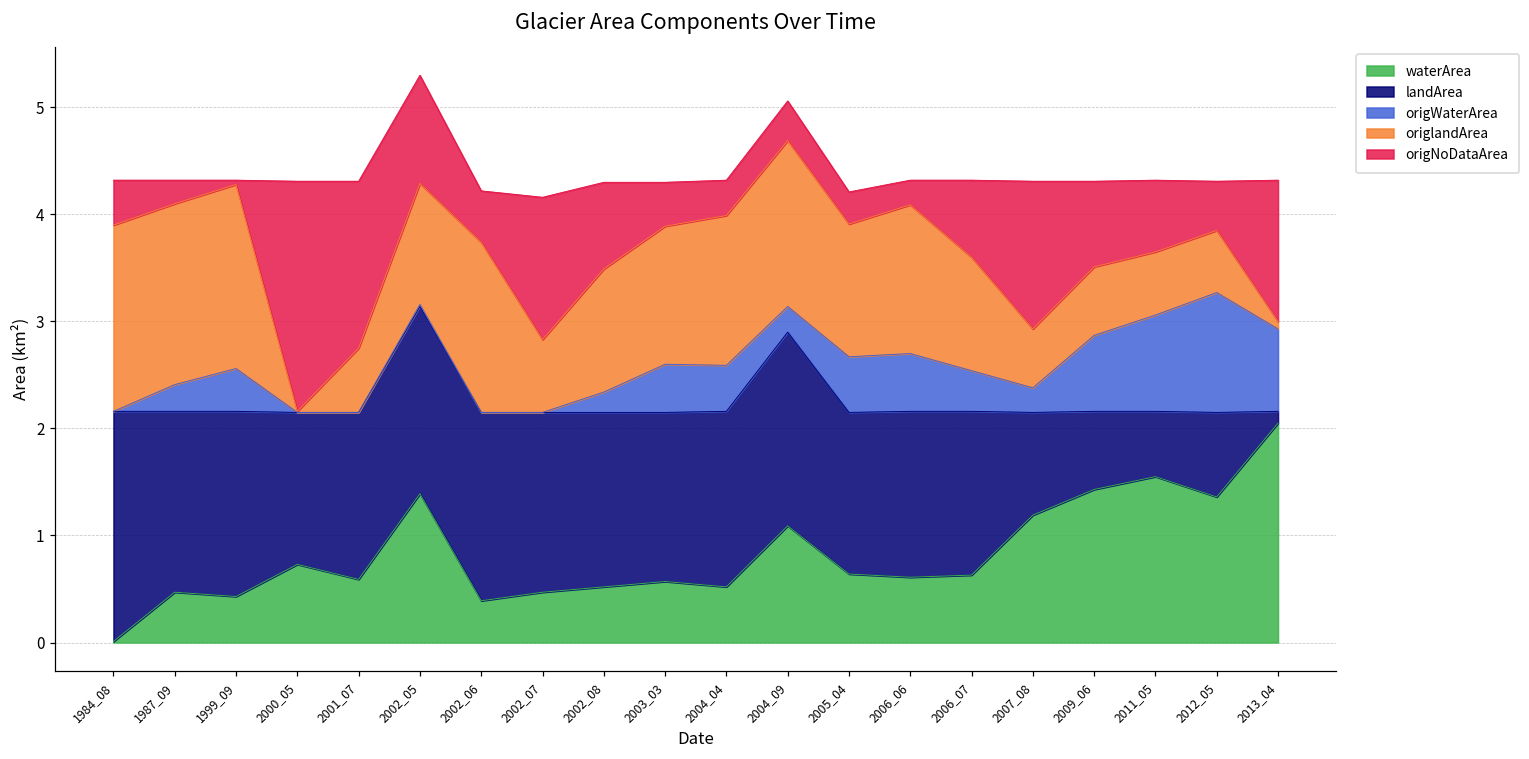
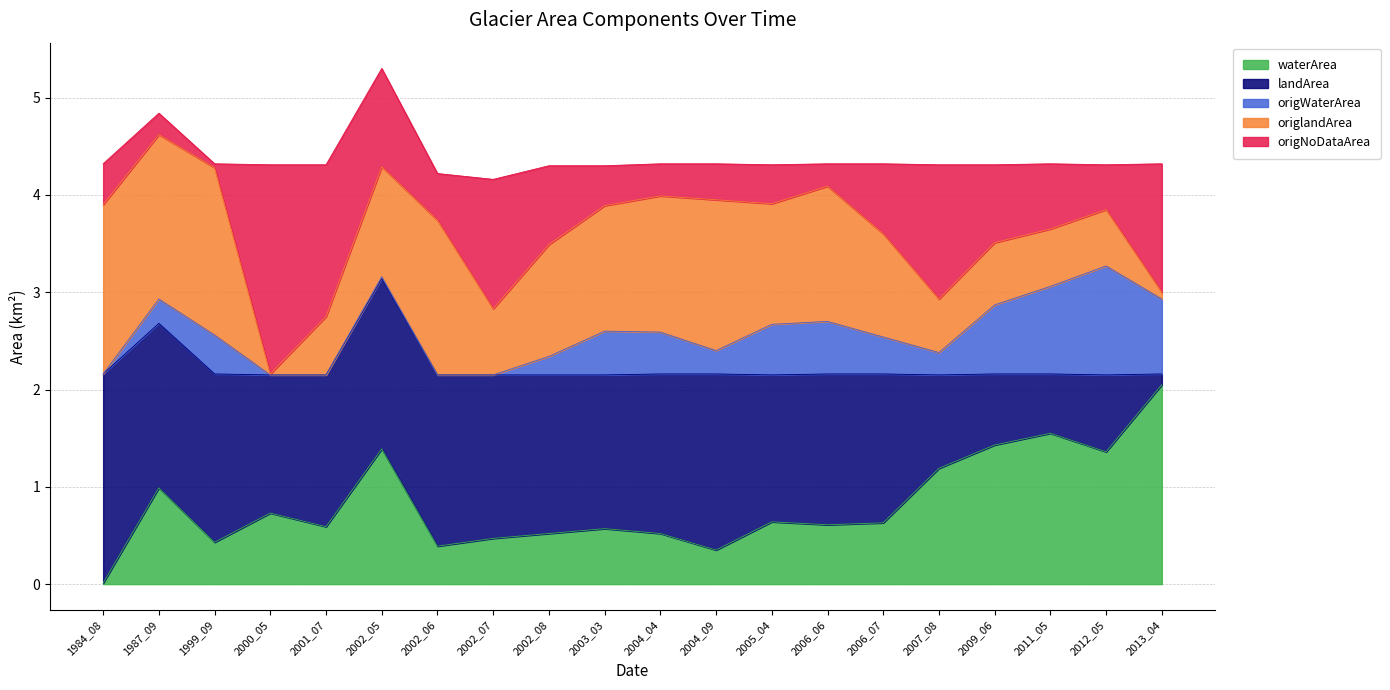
waterArea, 1987_09: 0.5 -> 1.0
waterArea, 2004_09: 1.1 -> 0.4
origNoDataArea, 2005_04: 0.3 -> 0.4
